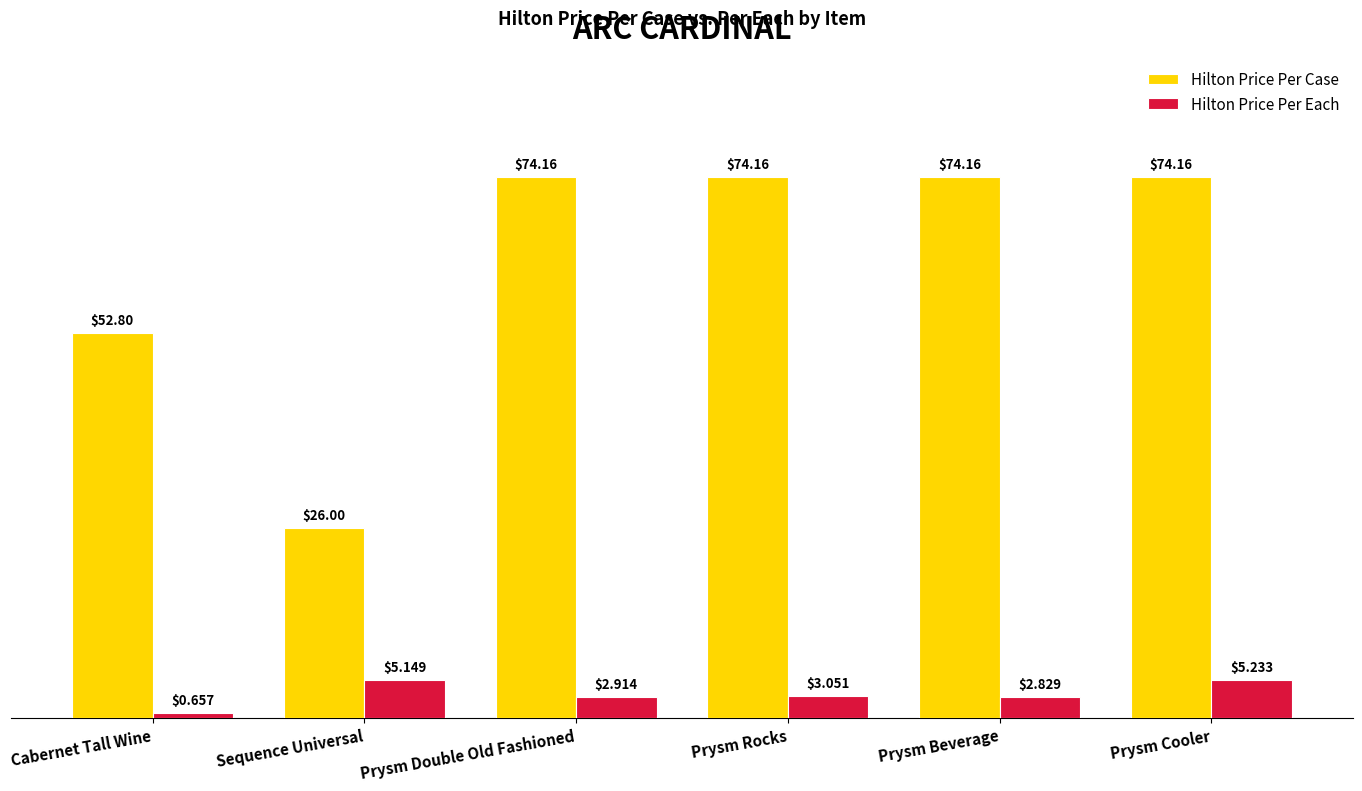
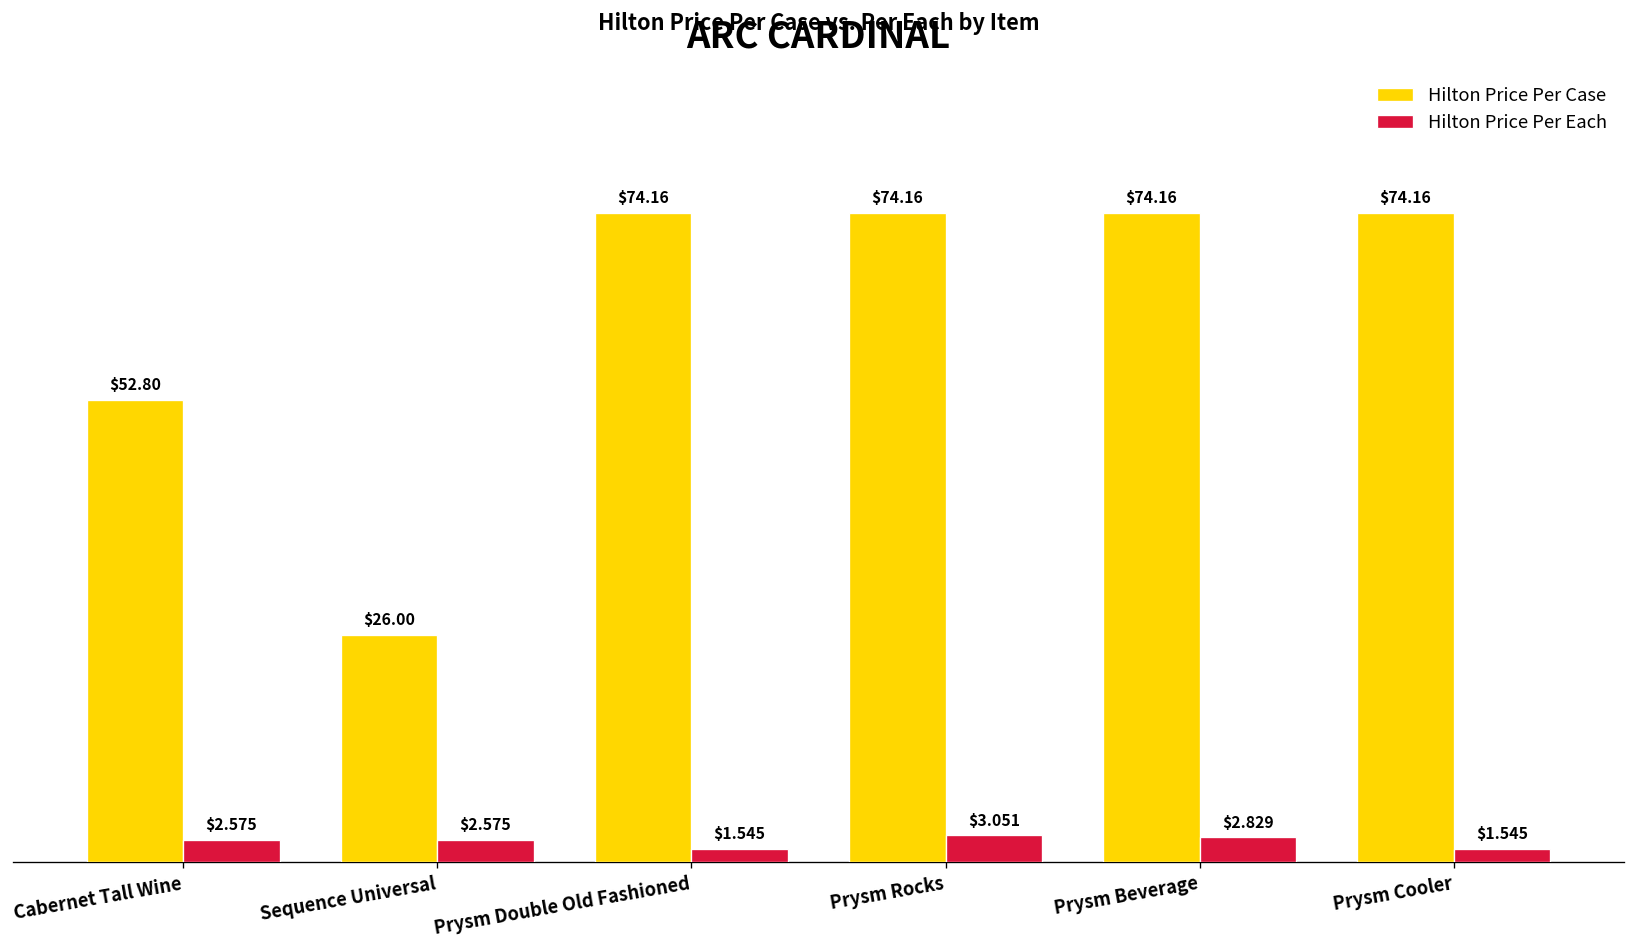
Hilton Price Per Each, Cabernet Tall Wine: $0.657 -> $2.575
Hilton Price Per Each, Sequence Universal: $5.149 -> $2.575
Hilton Price Per Each, Prysm Double Old Fashioned: $2.914 -> $1.545
Hilton Price Per Each, Prysm Cooler: $5.233 -> $1.545
